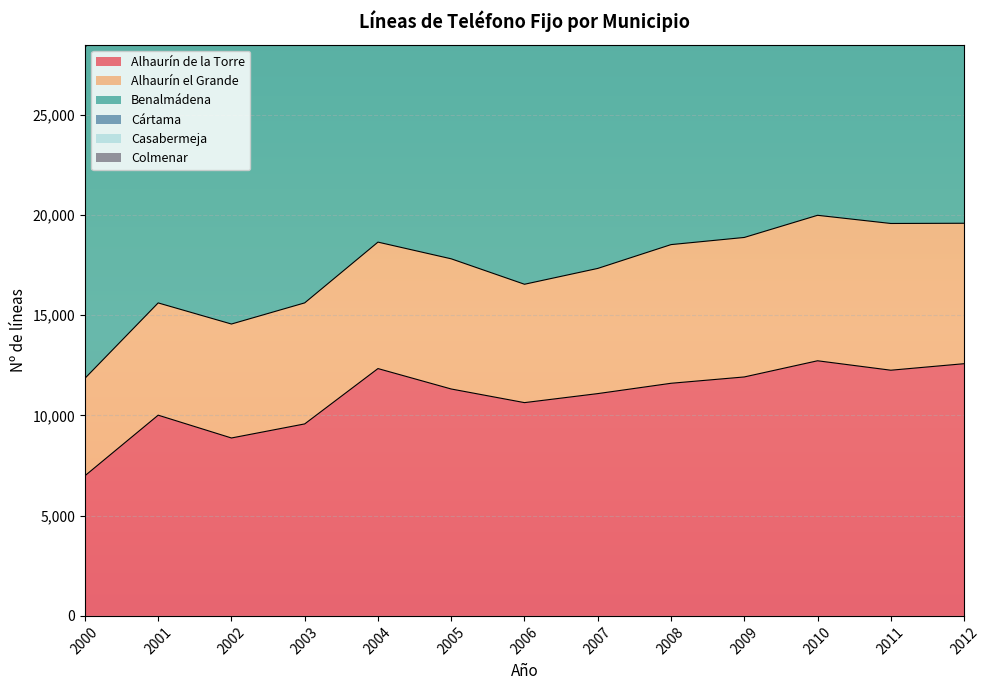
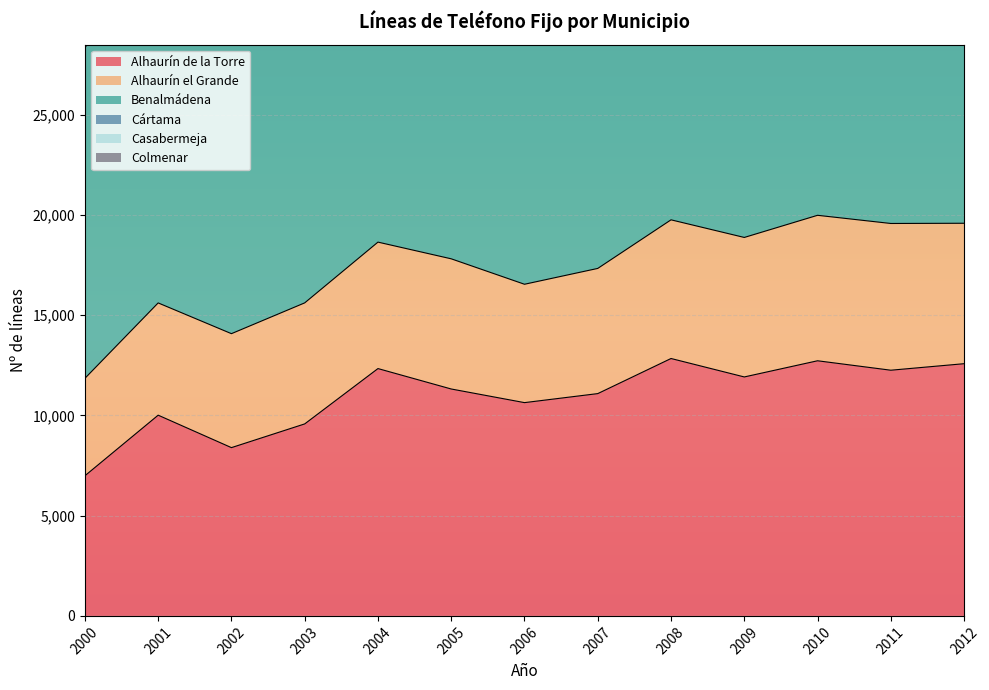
Alhaurín de la Torre, 2002: 8,900 -> 8,400
Alhaurín de la Torre, 2008: 11,600 -> 12,800
